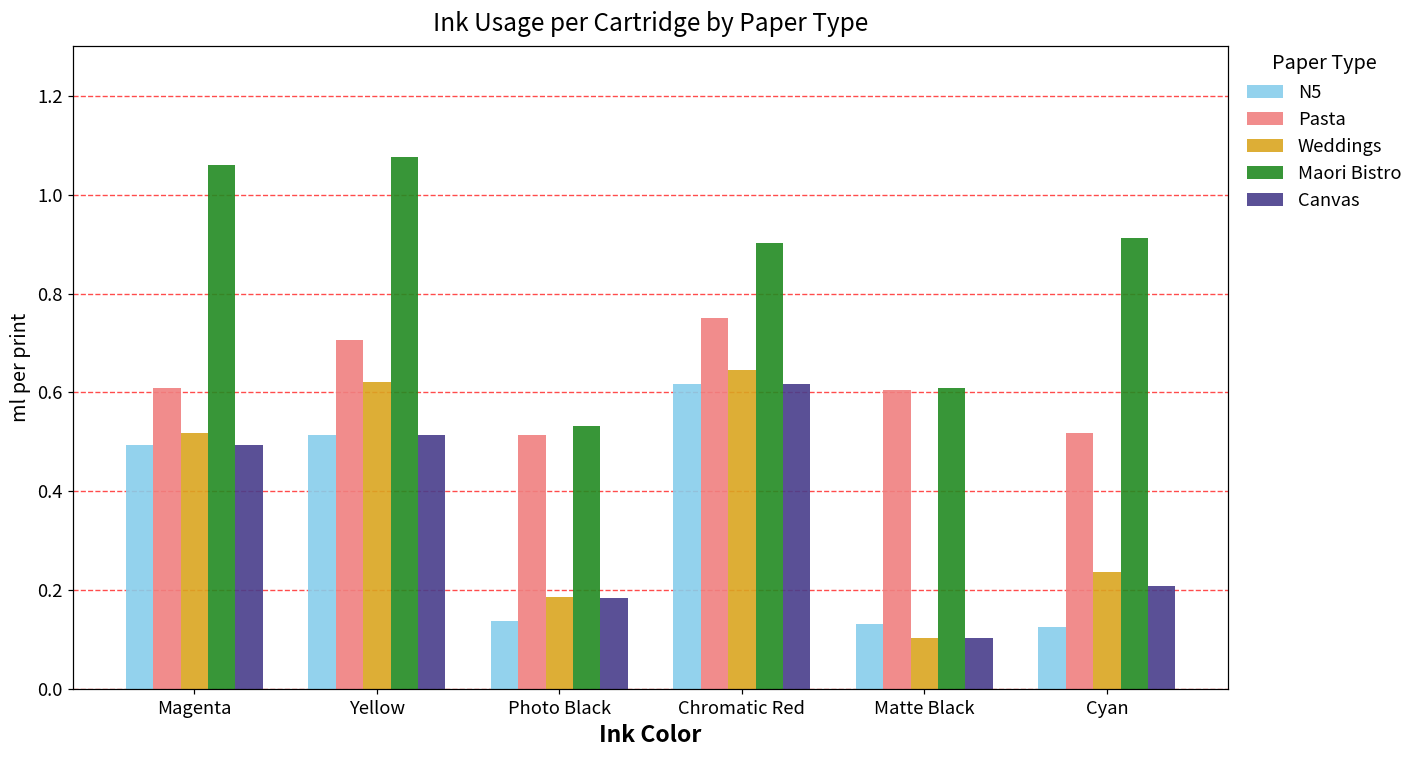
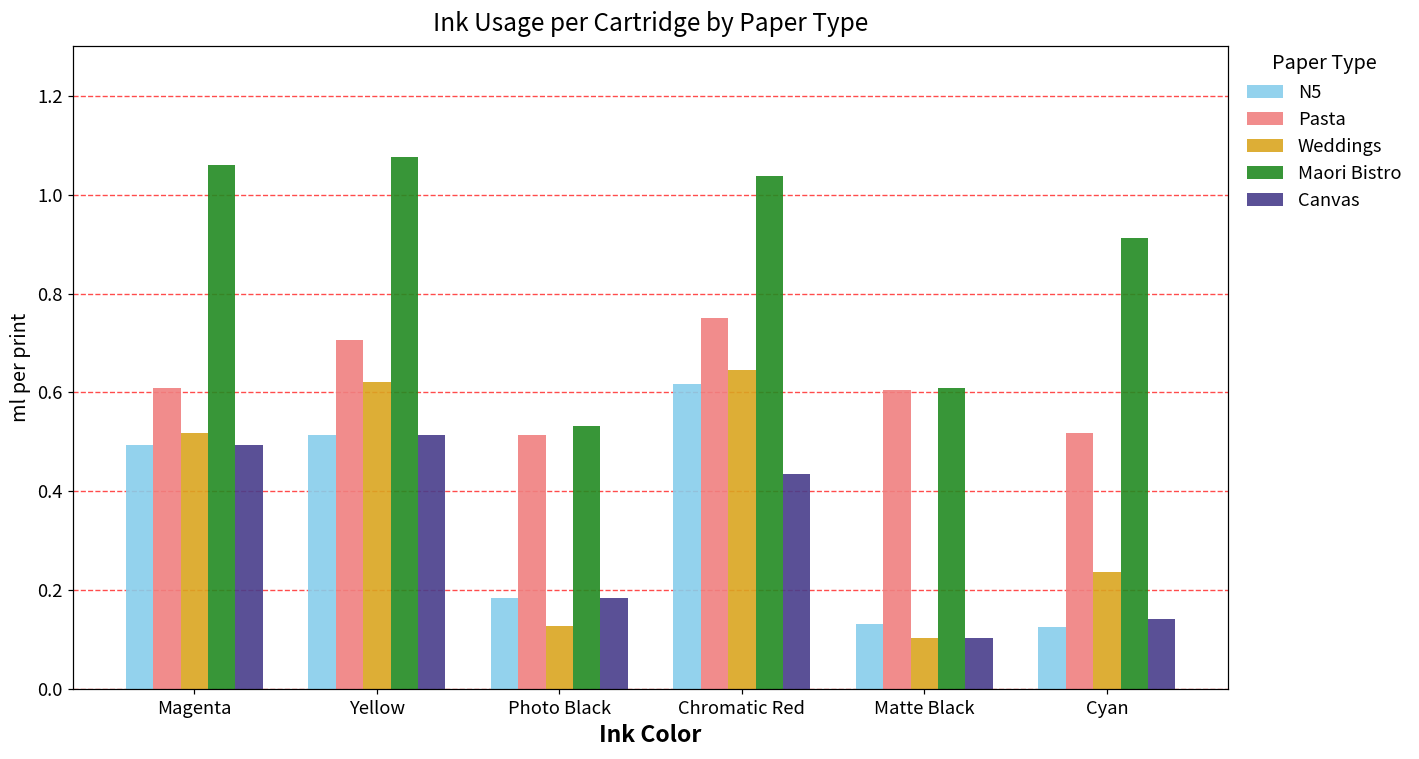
N5, Photo Black: 0.14 -> 0.18
Weddings, Photo Black: 0.19 -> 0.13
Maori Bistro, Chromatic Red: 0.90 -> 1.04
Canvas, Chromatic Red: 0.62 -> 0.44
Canvas, Cyan: 0.21 -> 0.14
